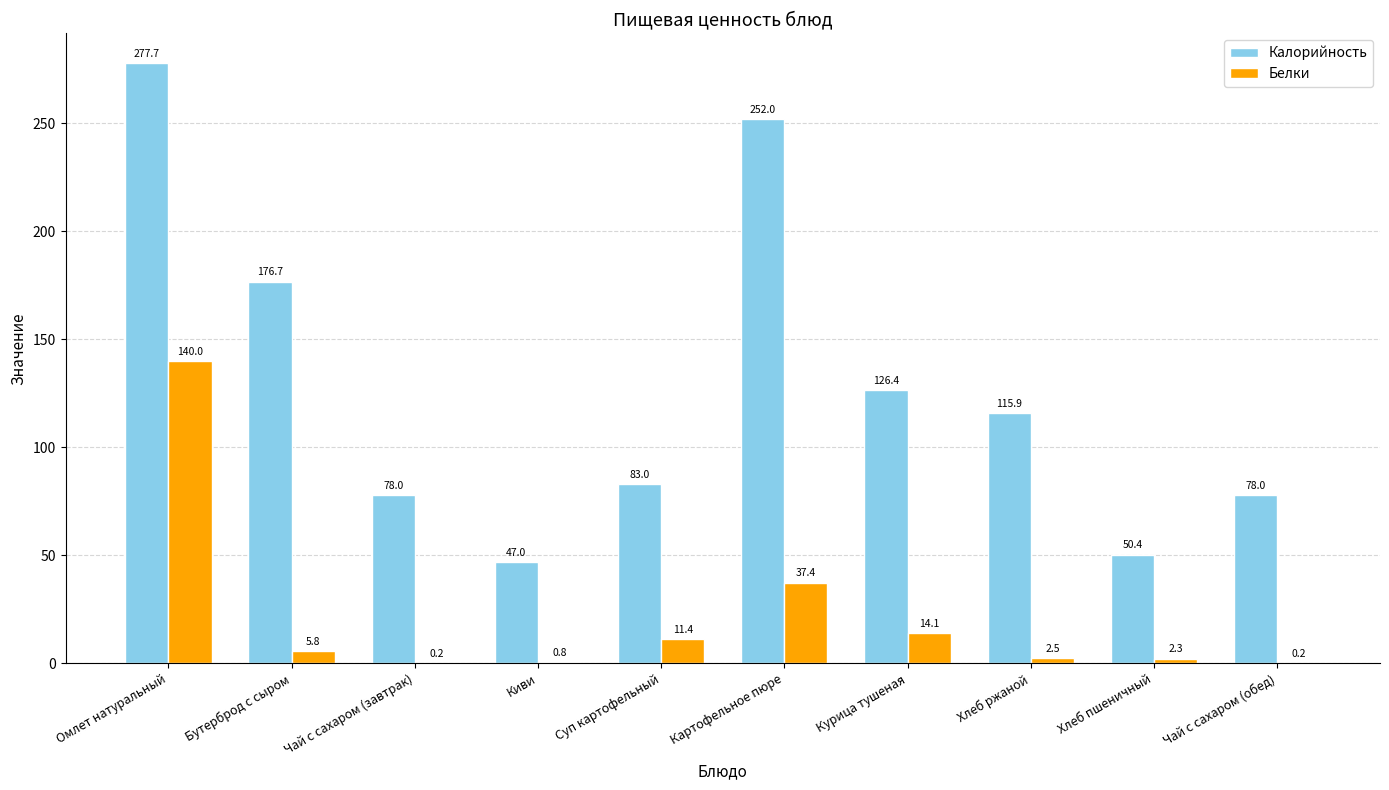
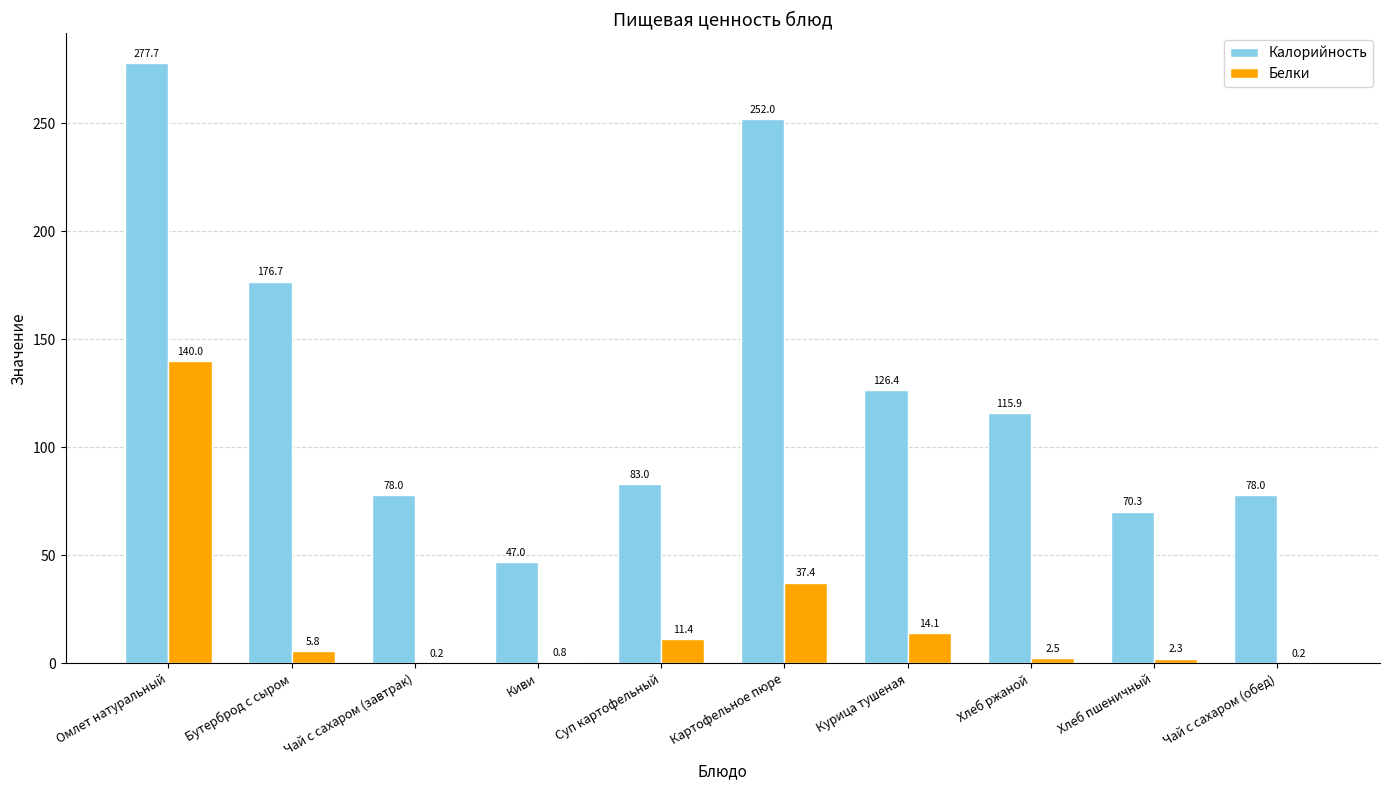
Калорийность, Хлеб пшеничный: 50.4 -> 70.3
